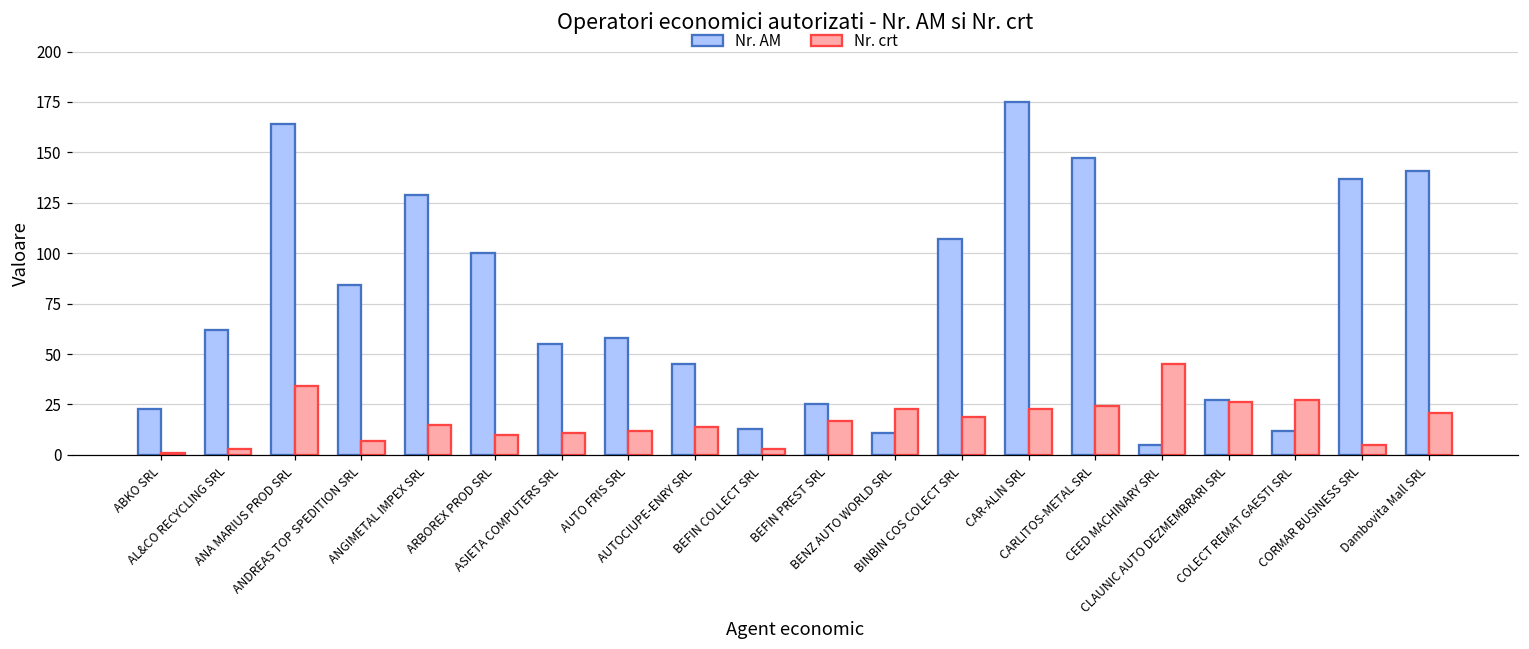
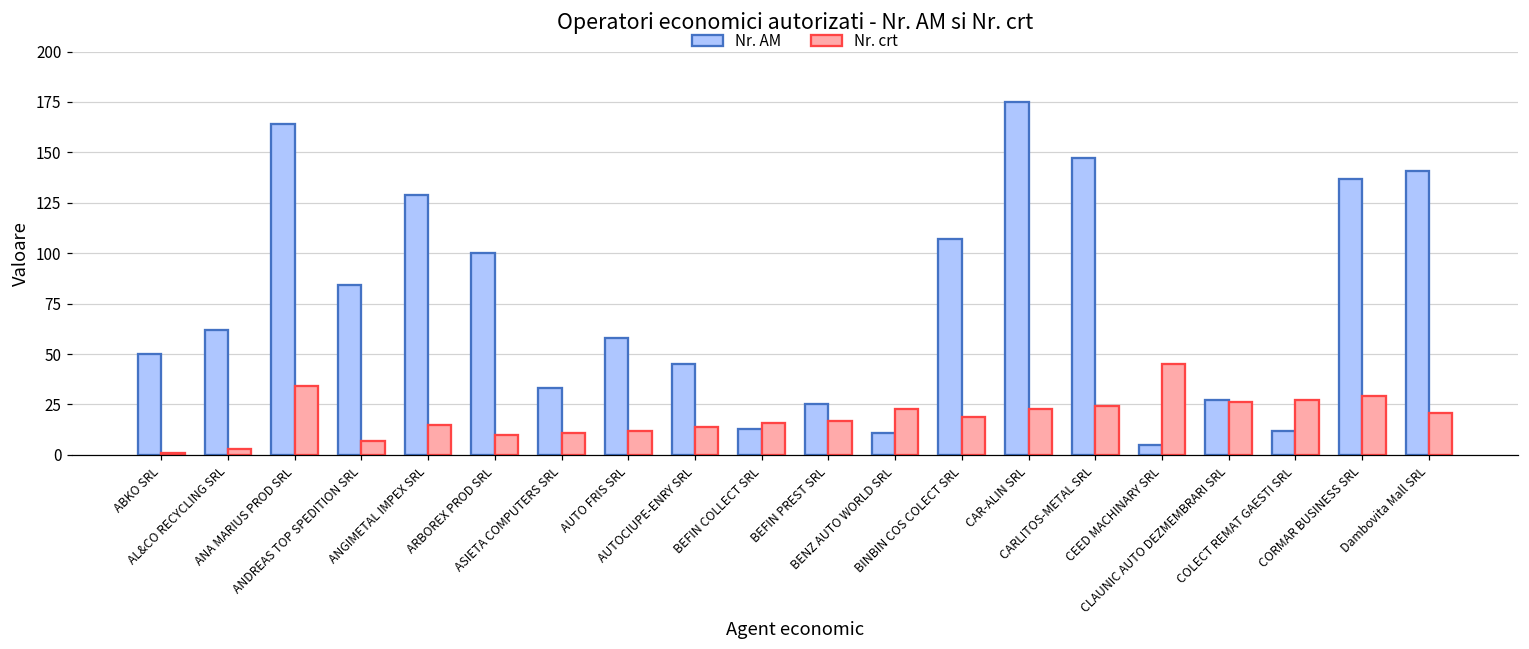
Nr. AM, ABKO SRL: 23 -> 50
Nr. AM, ASIETA COMPUTERS SRL: 55 -> 33
Nr. crt, BEFIN COLLECT SRL: 3 -> 16
Nr. crt, CORMAR BUSINESS SRL: 5 -> 29
